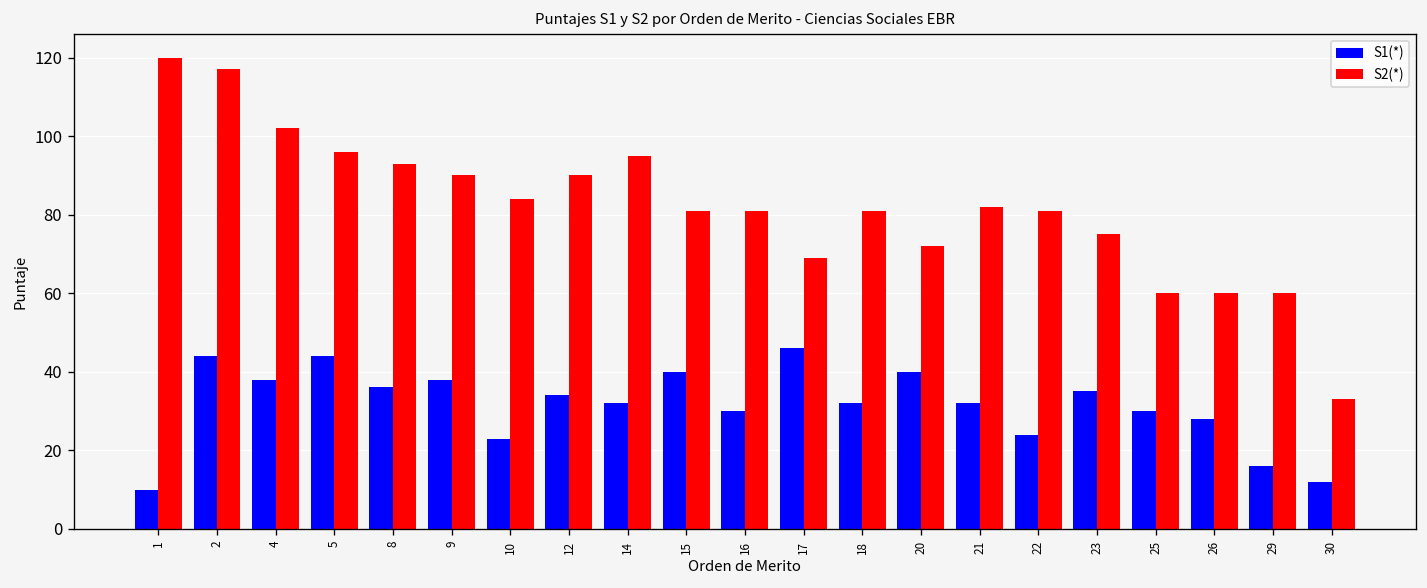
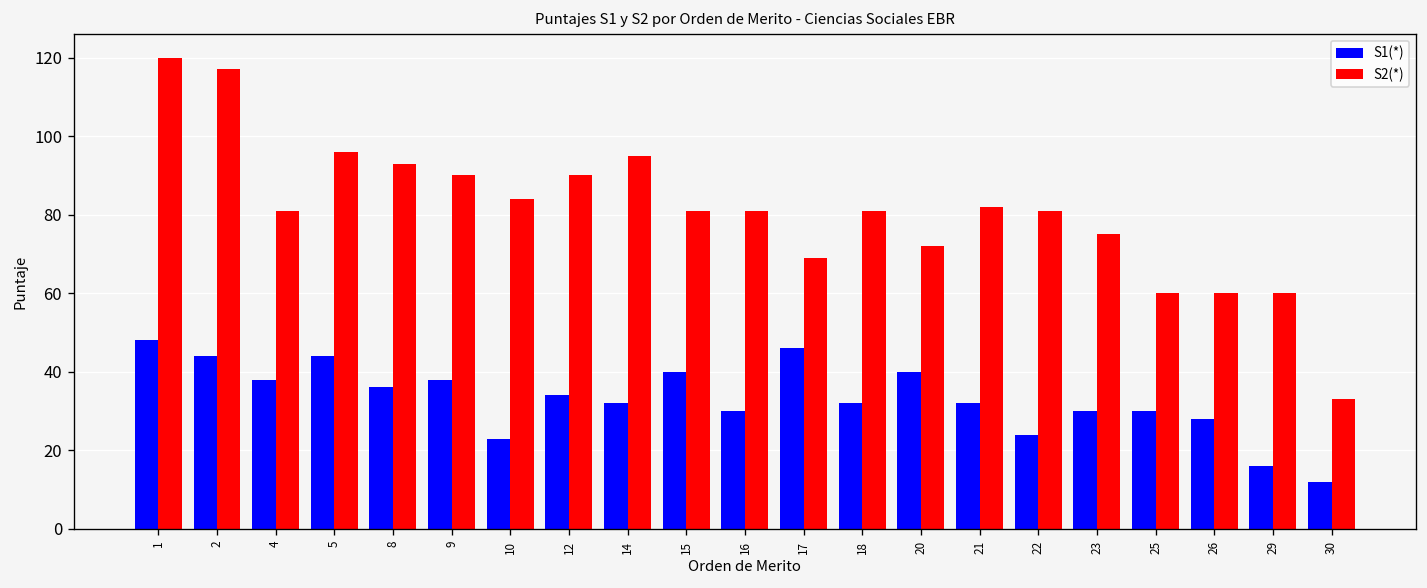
S1(*), 1: 10 -> 48
S2(*), 4: 102 -> 81
S1(*), 23: 35 -> 30
